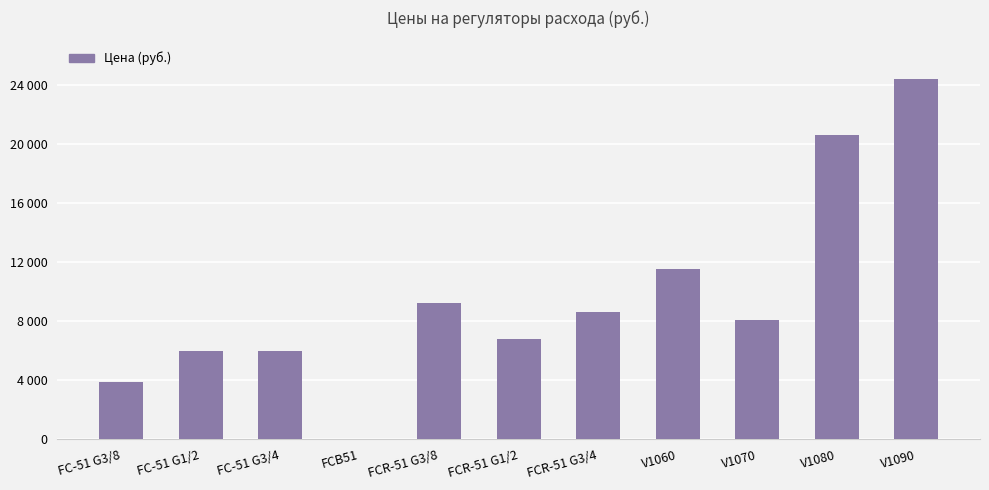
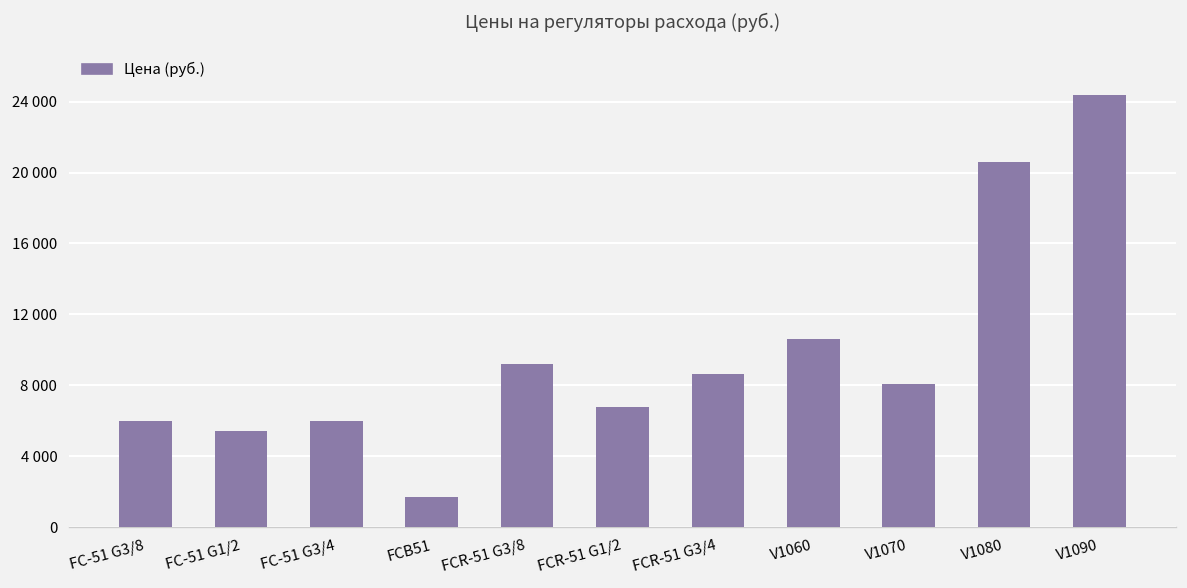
FC-51 G3/8: 3900 -> 6000
FC-51 G1/2: 6000 -> 5400
FCB51: 0 -> 1700
V1060: 11500 -> 10600
